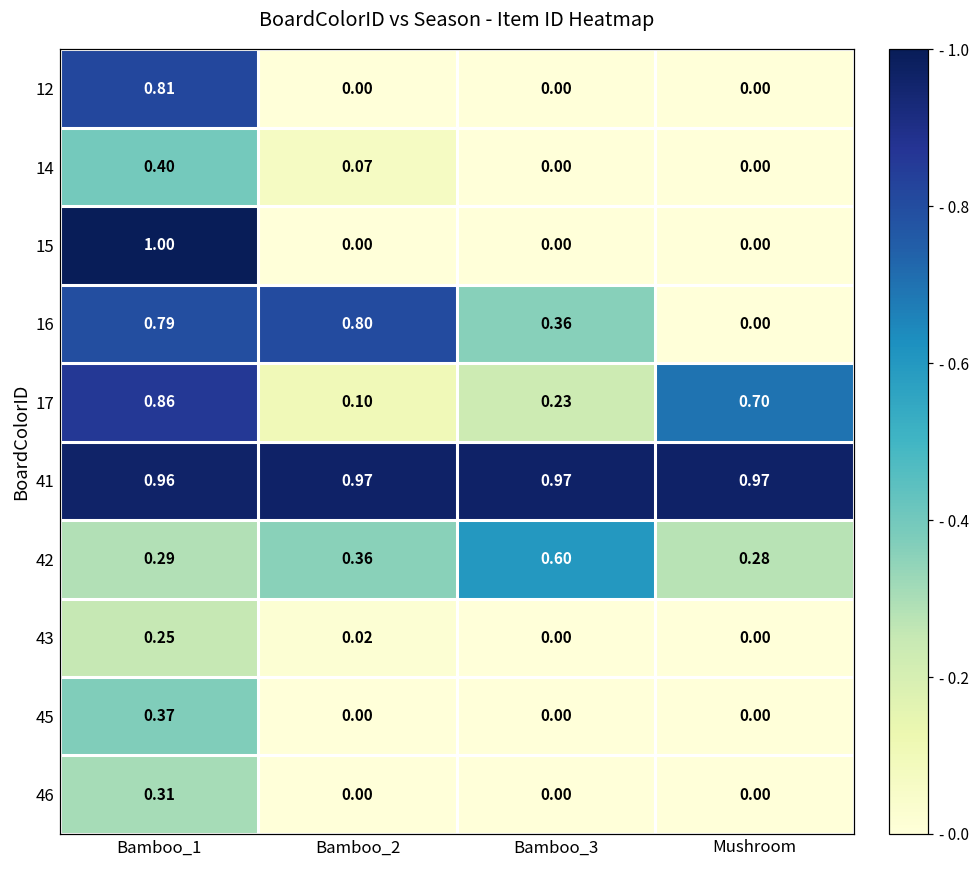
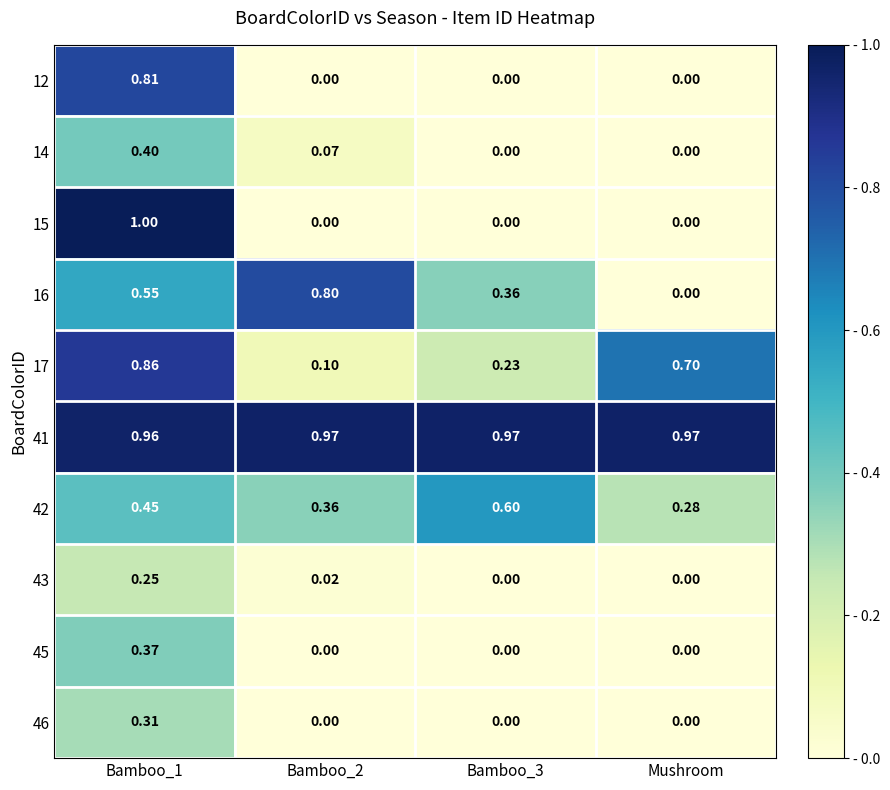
16, Bamboo_1: 0.79 -> 0.55
42, Bamboo_1: 0.29 -> 0.45
